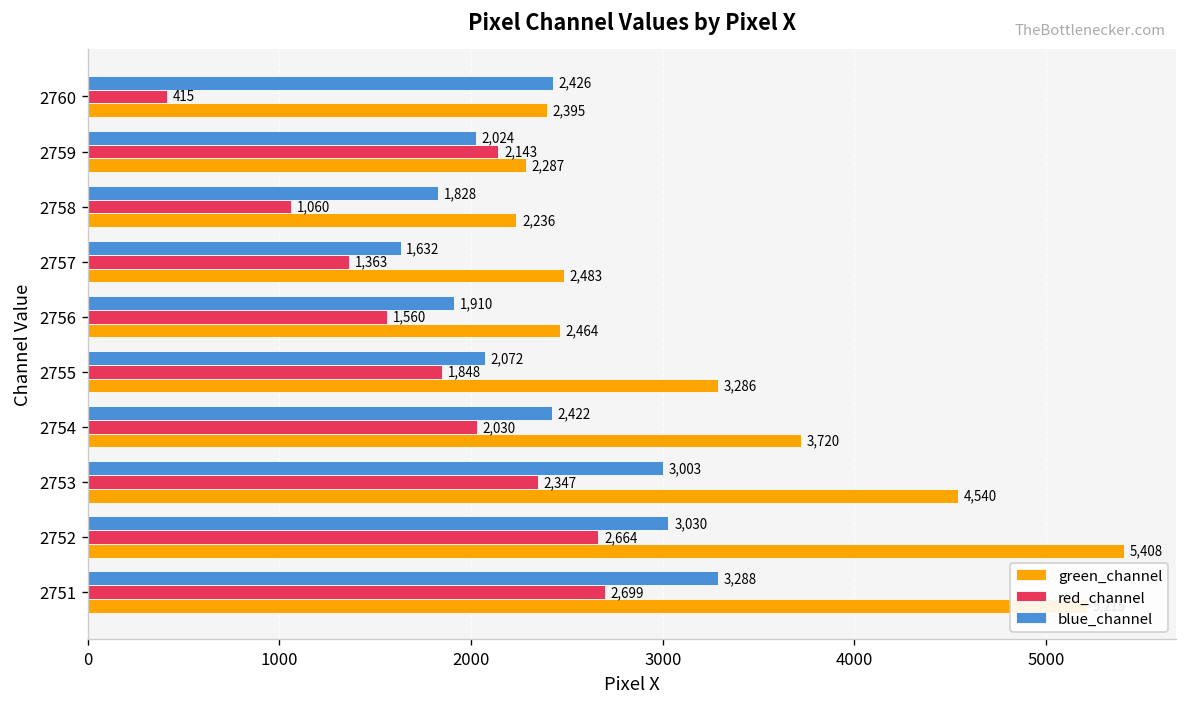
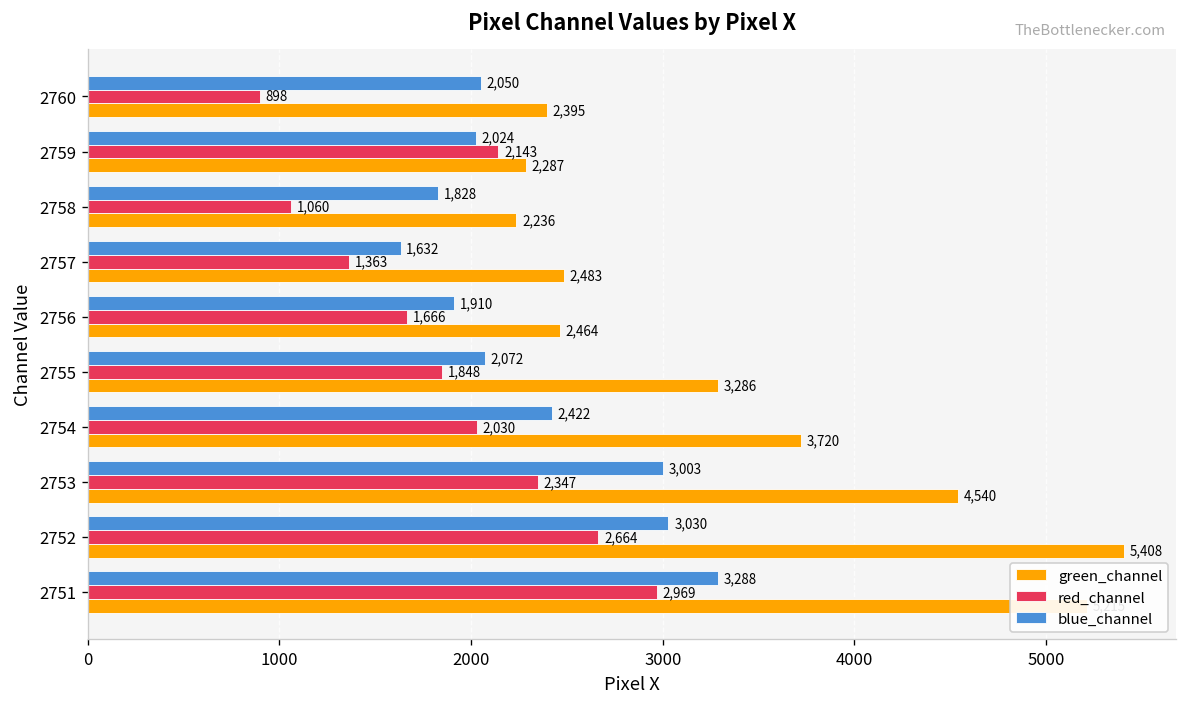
blue_channel, 2760: 2,426 -> 2,050
red_channel, 2760: 415 -> 898
red_channel, 2756: 1,560 -> 1,666
red_channel, 2751: 2,699 -> 2,969
